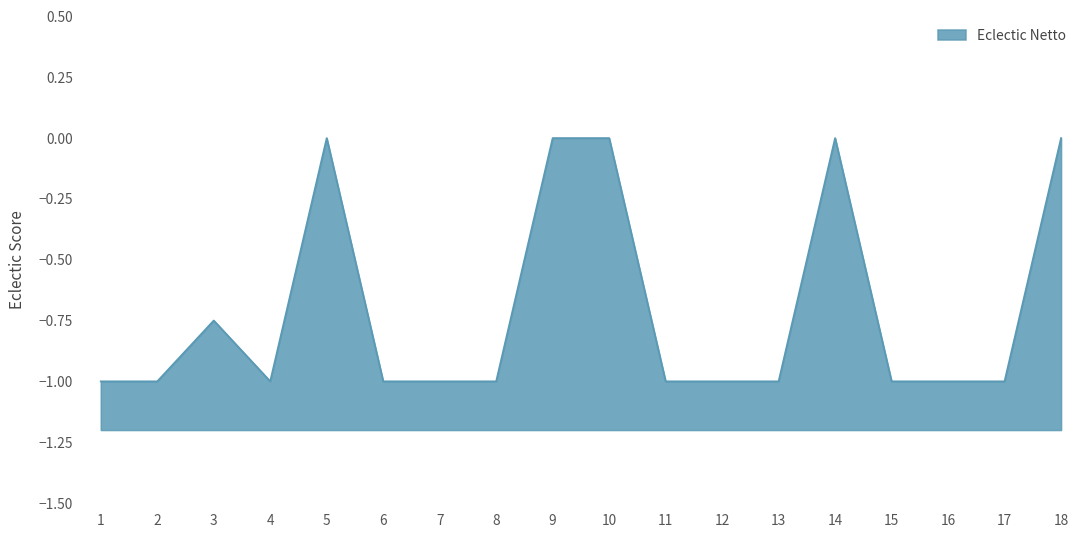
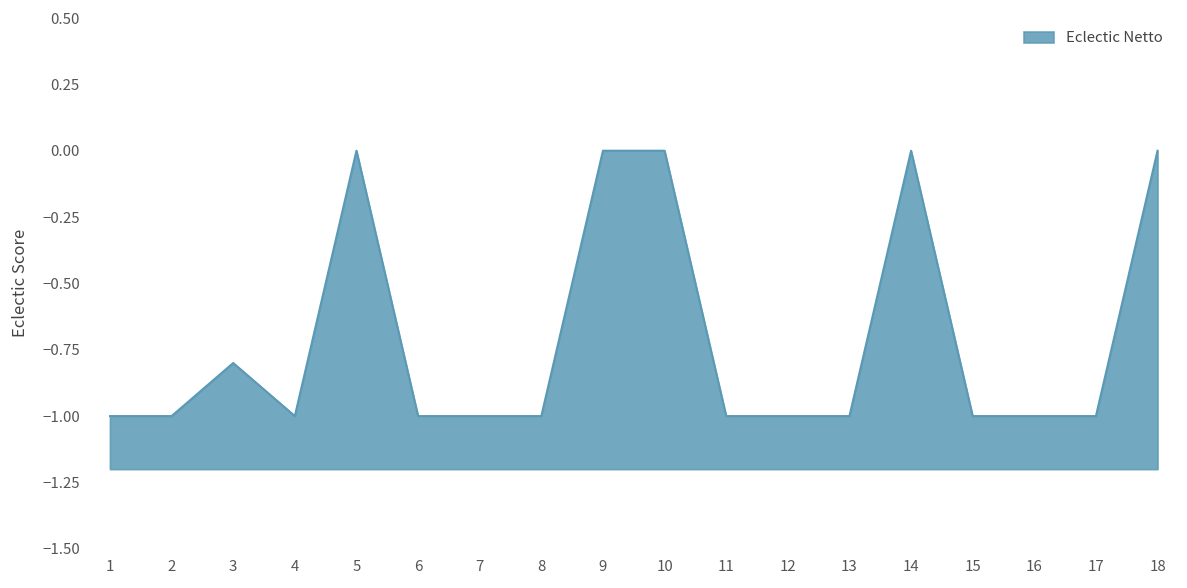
3: -0.75 -> -0.80
